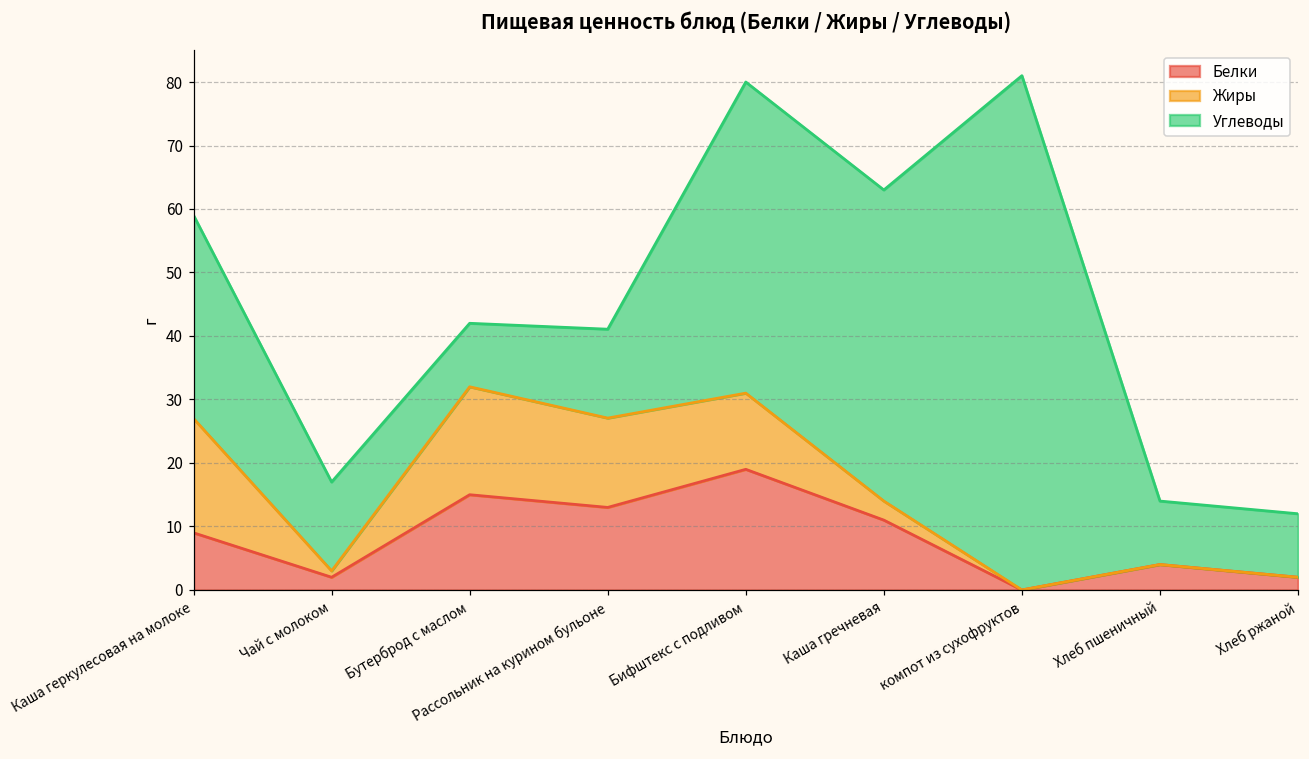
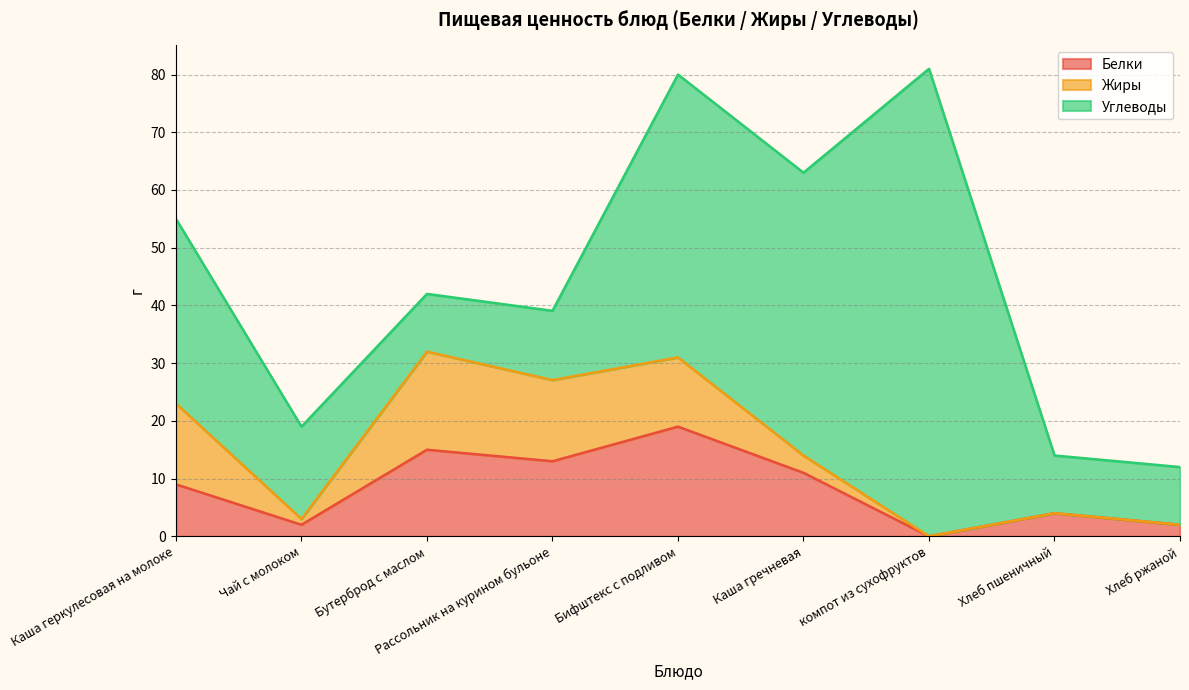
Жиры, Каша геркулесовая на молоке: 18 -> 14
Углеводы, Чай с молоком: 14 -> 16
Углеводы, Рассольник на курином бульоне: 14 -> 12
